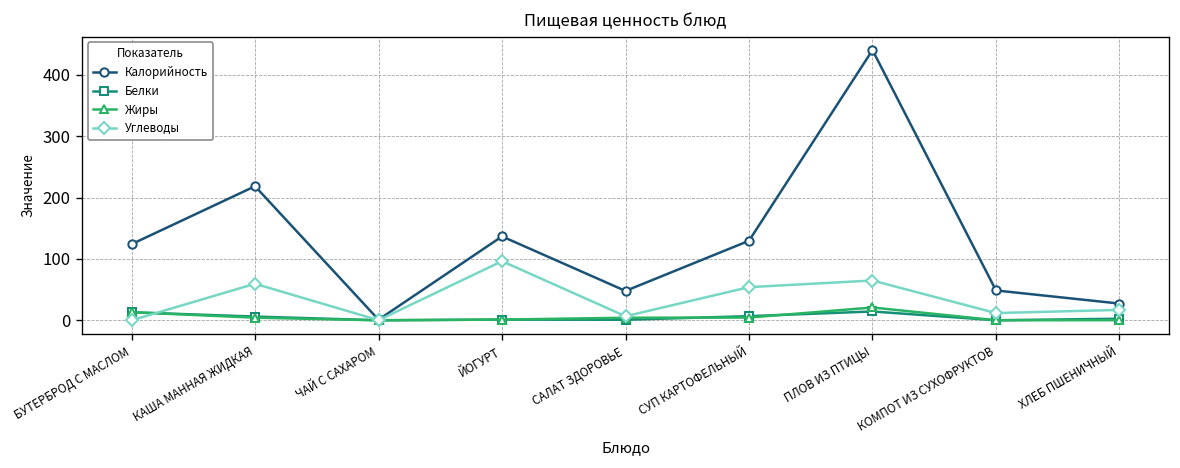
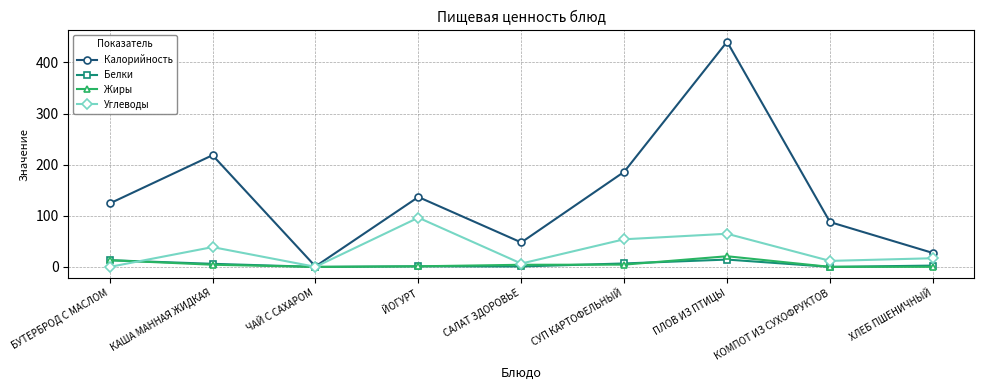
Углеводы, КАША МАННАЯ ЖИДКАЯ: 60 -> 40
Калорийность, СУП КАРТОФЕЛЬНЫЙ: 130 -> 190
Калорийность, КОМПОТ ИЗ СУХОФРУКТОВ: 50 -> 90
